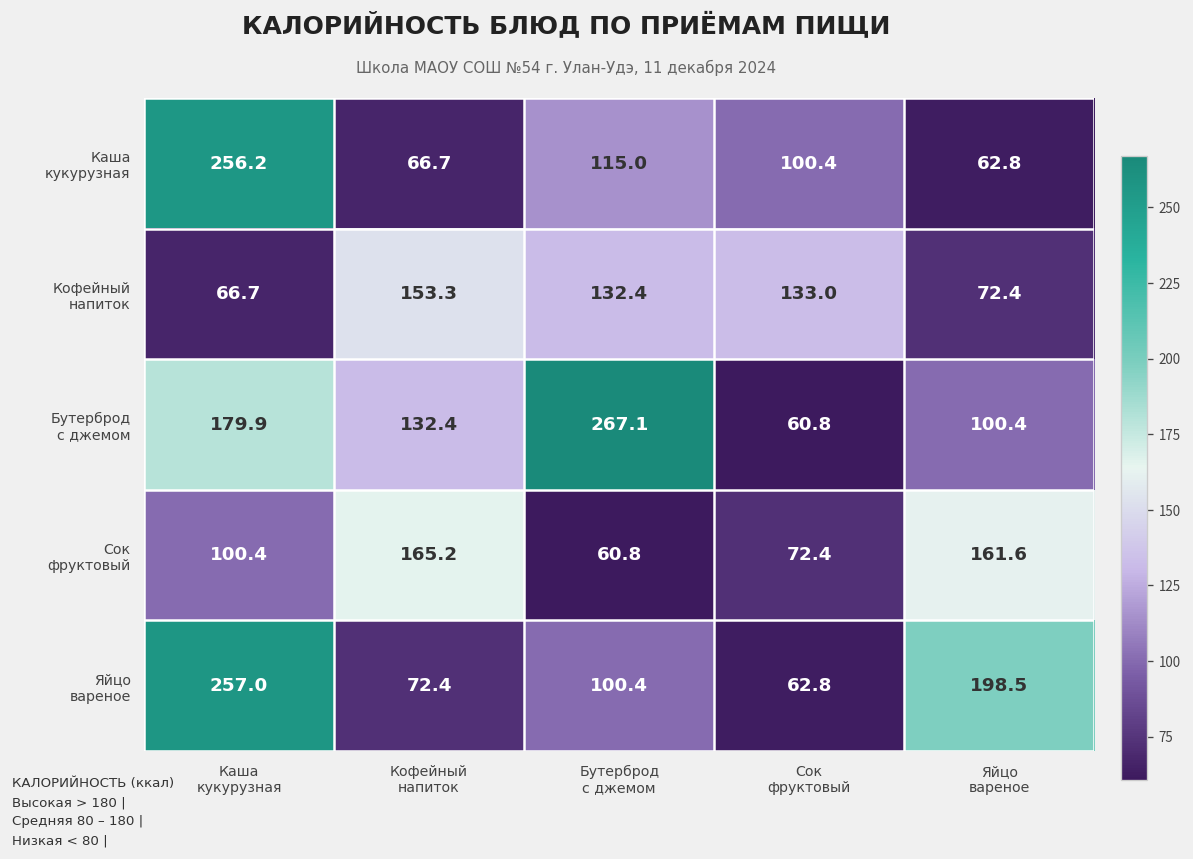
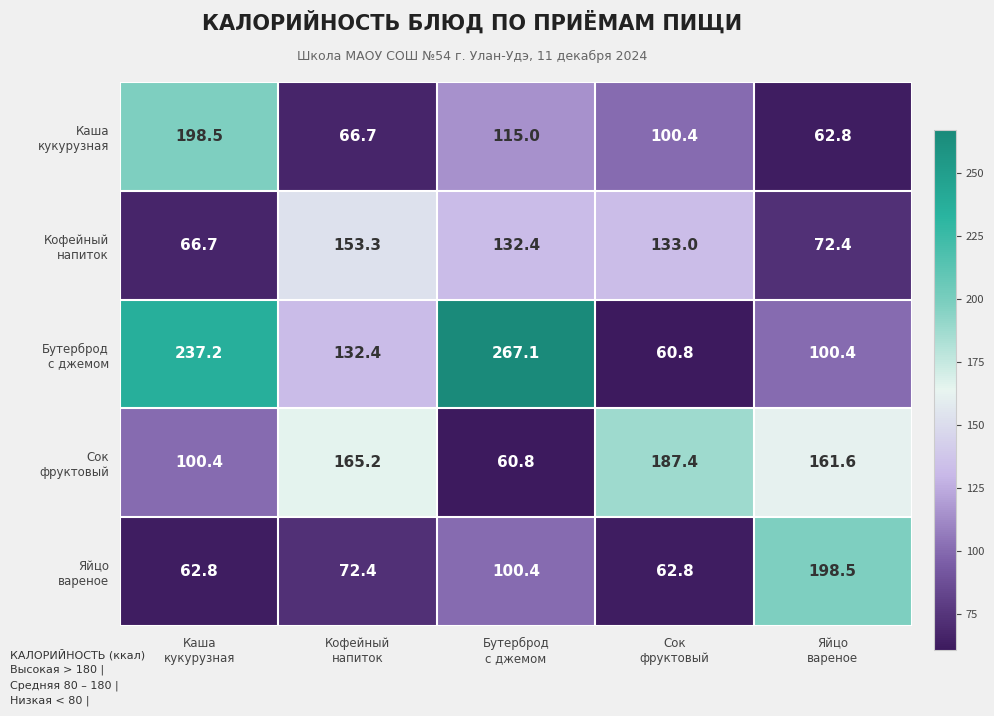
Каша кукурузная, Каша кукурузная: 256.2 -> 198.5
Бутерброд с джемом, Каша кукурузная: 179.9 -> 237.2
Сок фруктовый, Сок фруктовый: 72.4 -> 187.4
Яйцо вареное, Каша кукурузная: 257.0 -> 62.8
